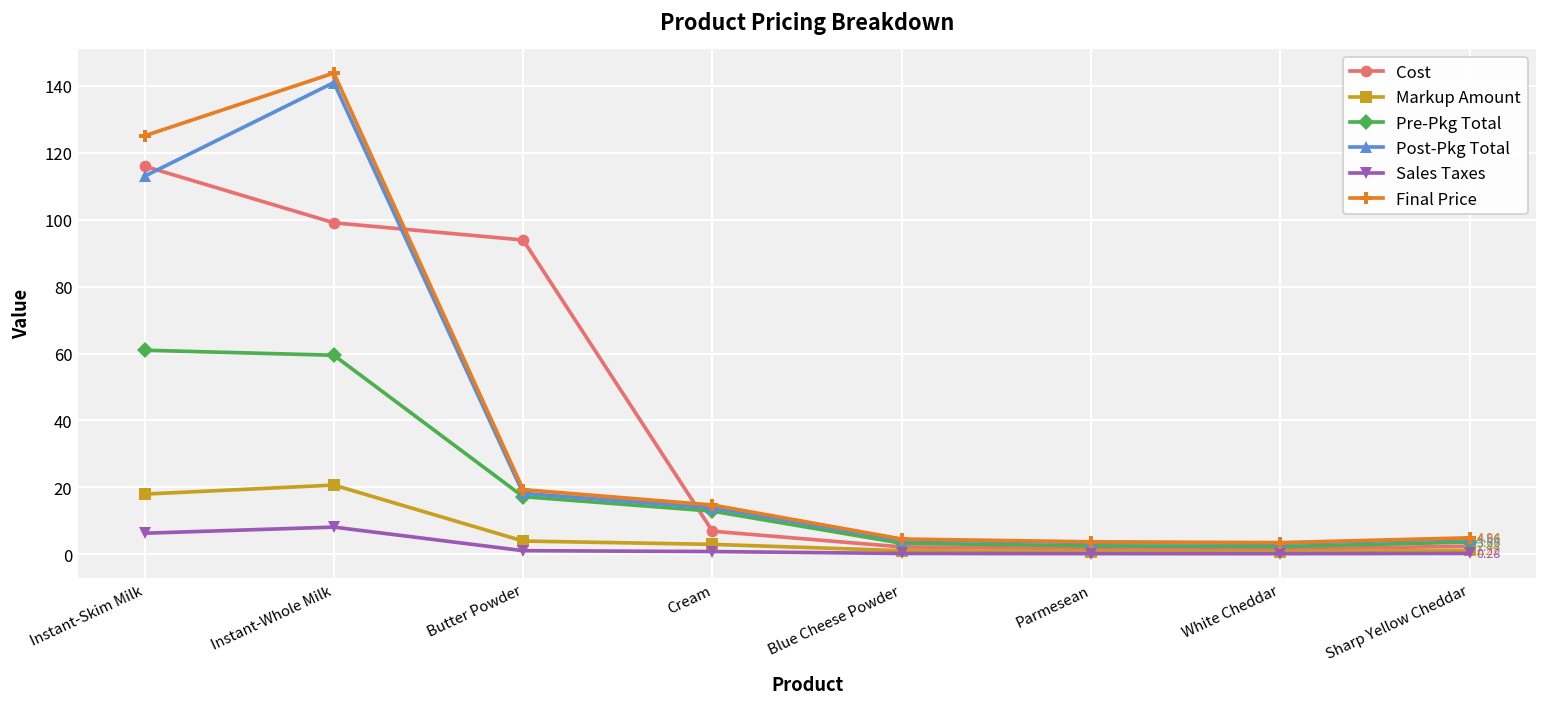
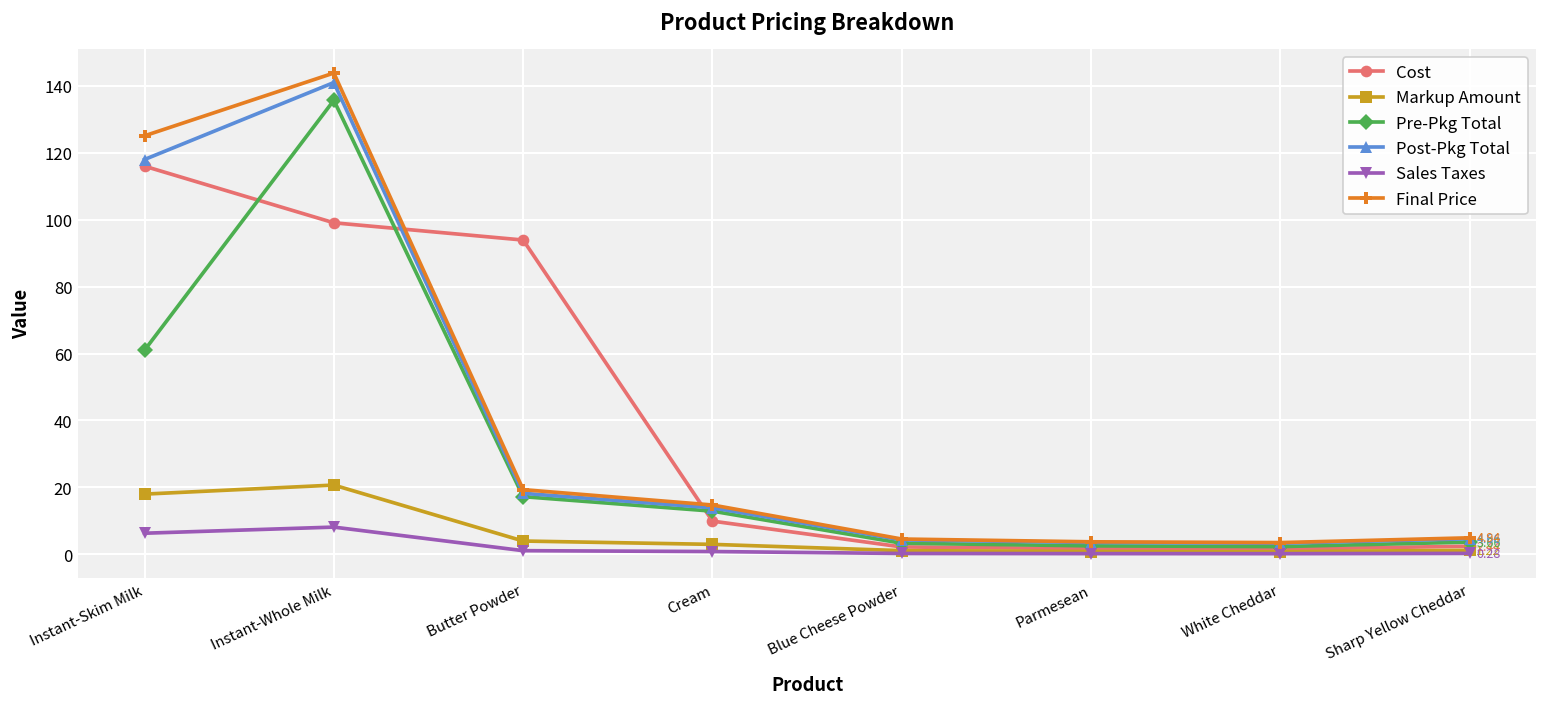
Post-Pkg Total, Instant-Skim Milk: 113 -> 118
Pre-Pkg Total, Instant-Whole Milk: 60 -> 136
Cost, Cream: 7 -> 10
